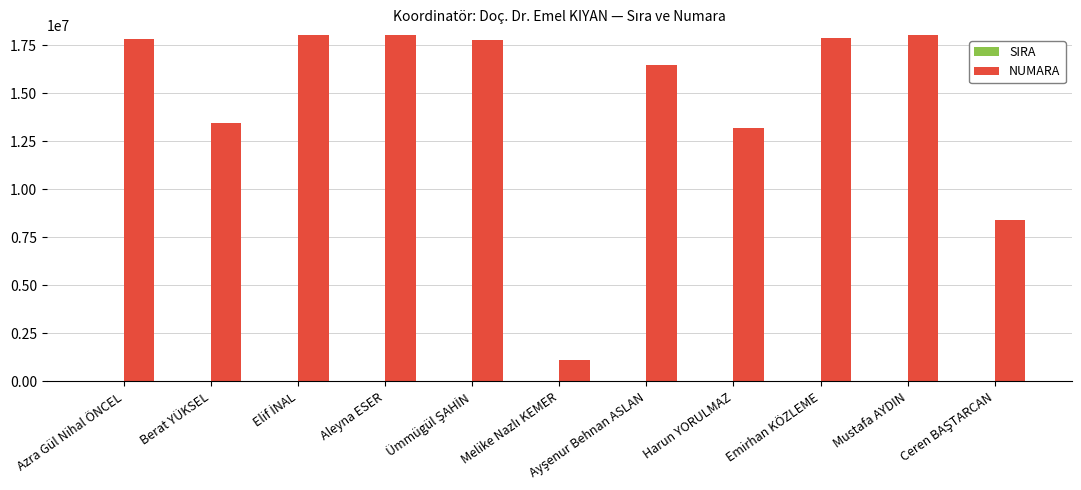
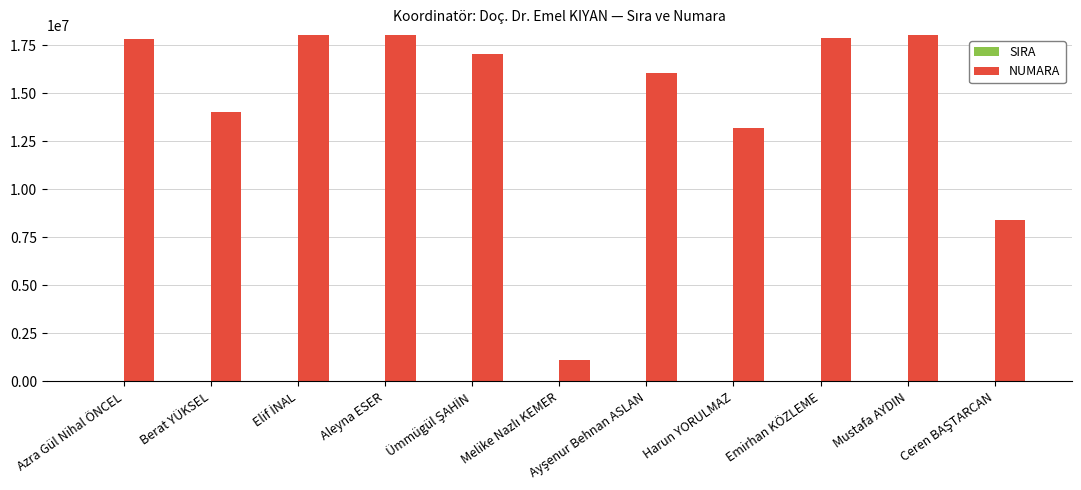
NUMARA, Berat YÜKSEL: 13400000 -> 14000000
NUMARA, Ümmügül ŞAHİN: 17800000 -> 17000000
NUMARA, Ayşenur Behnan ASLAN: 16500000 -> 16000000
